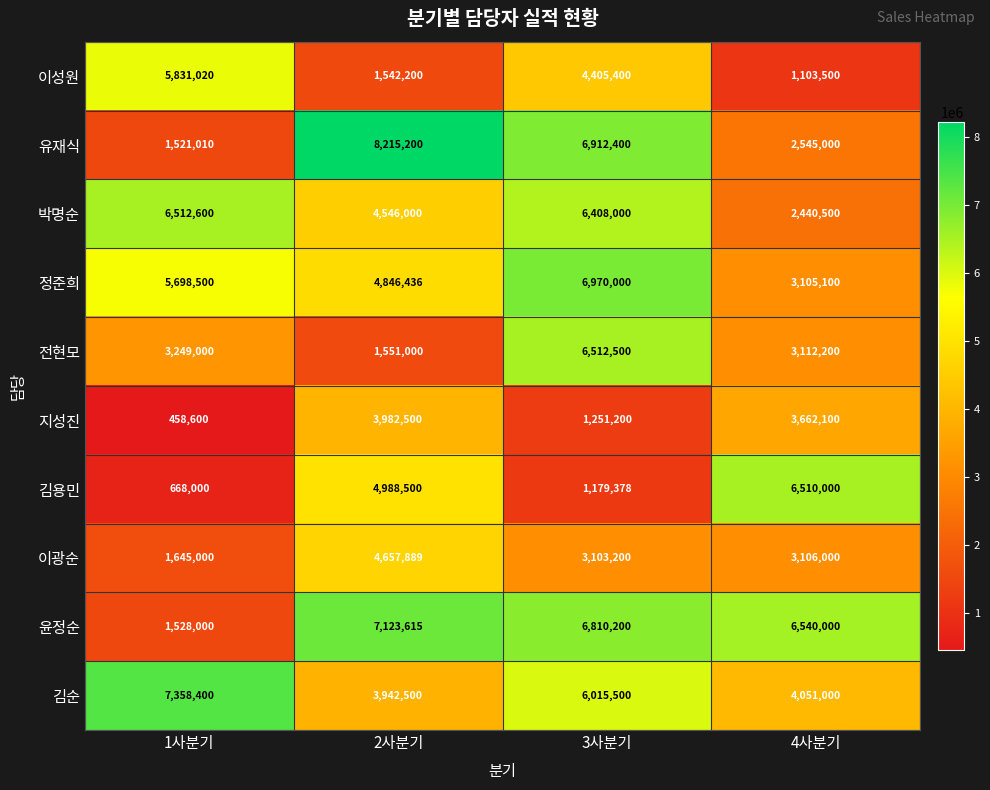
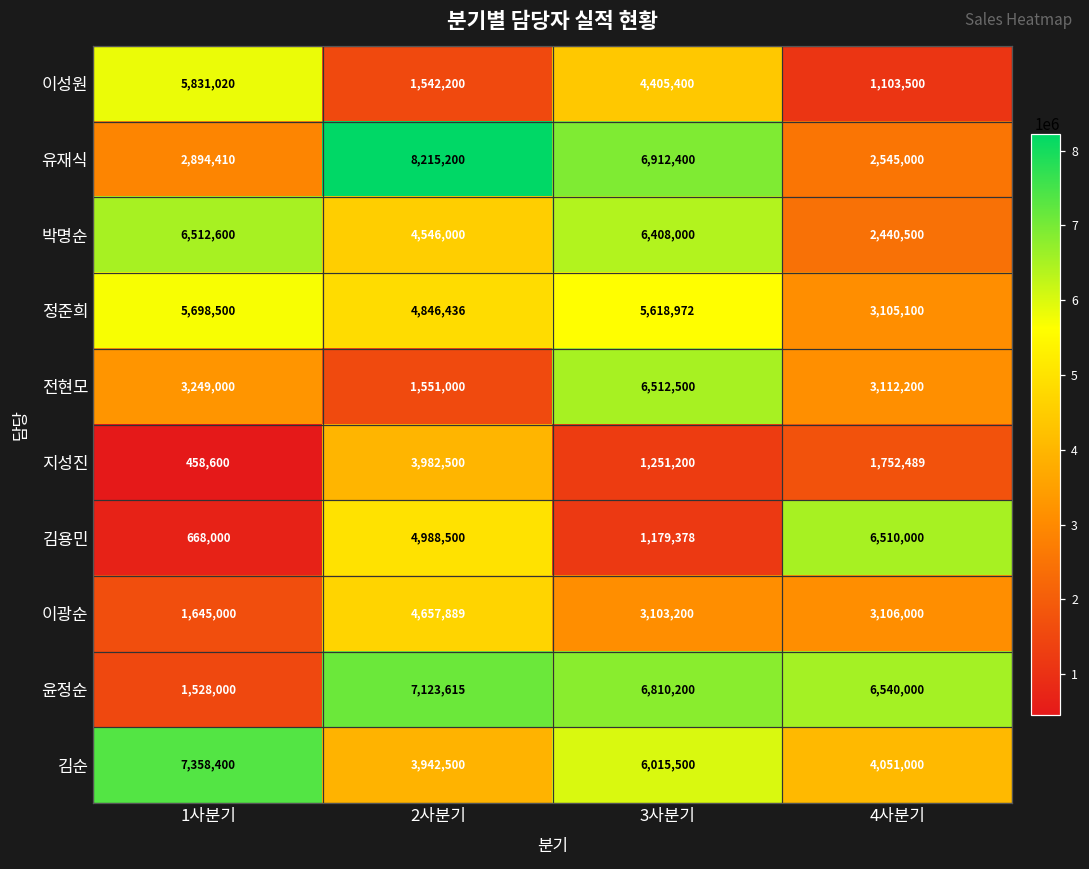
유재식, 1사분기: 1,521,010 -> 2,894,410
정준희, 3사분기: 6,970,000 -> 5,618,972
지성진, 4사분기: 3,662,100 -> 1,752,489
